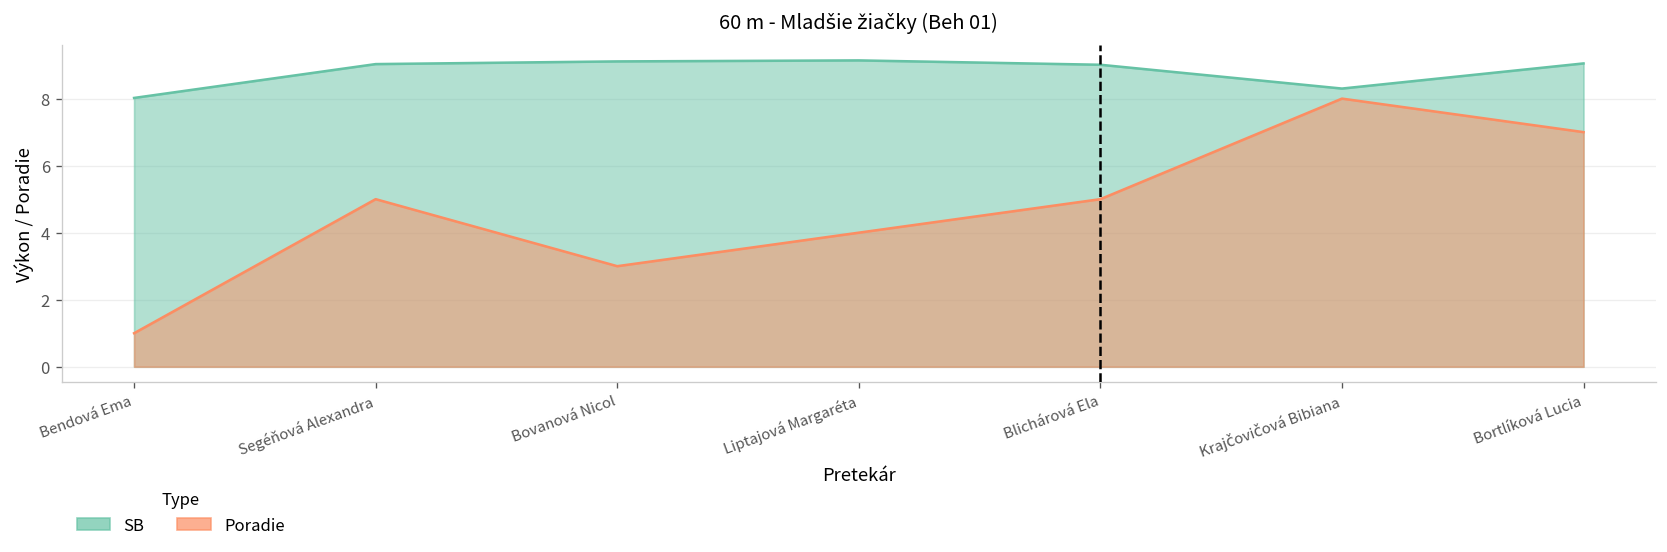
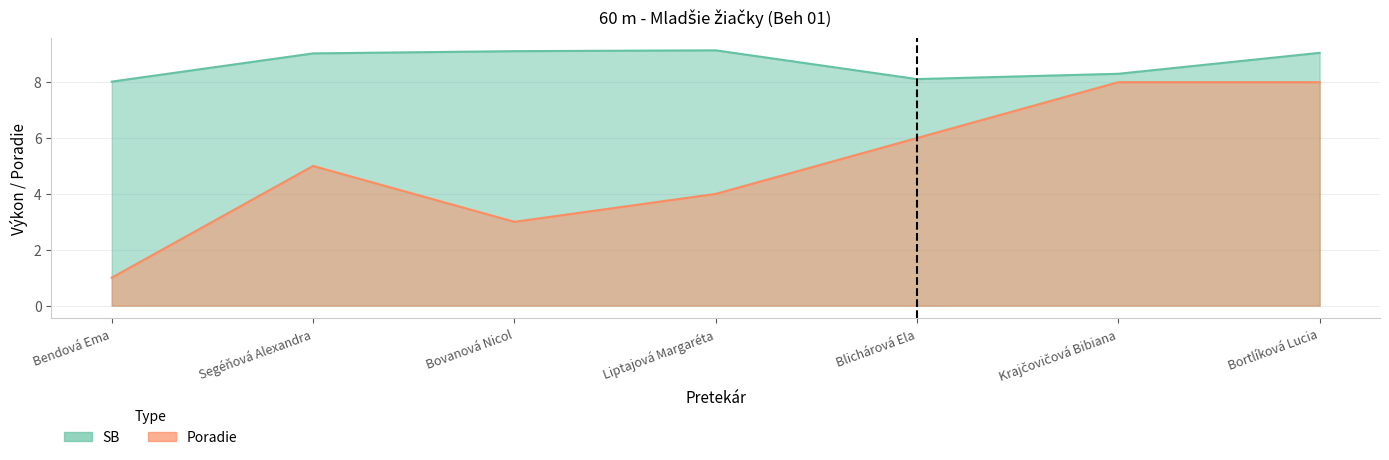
SB, Blichárová Ela: 9.0 -> 8.1
Poradie, Blichárová Ela: 5 -> 6
Poradie, Bortlíková Lucia: 7 -> 8
